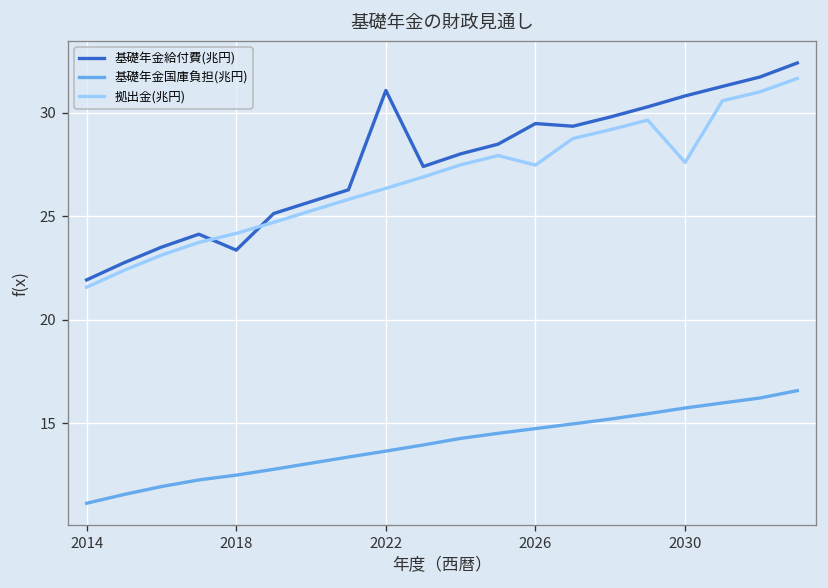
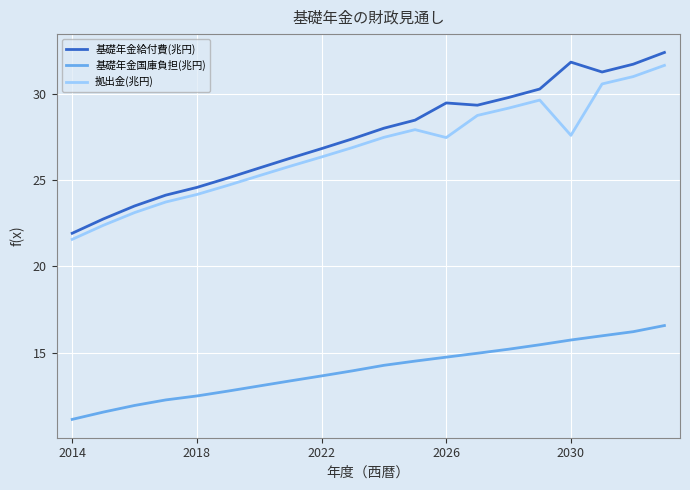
基礎年金給付費(兆円), 2018: 23.4 -> 24.6
基礎年金給付費(兆円), 2022: 31.1 -> 26.8
基礎年金給付費(兆円), 2030: 30.8 -> 31.8
